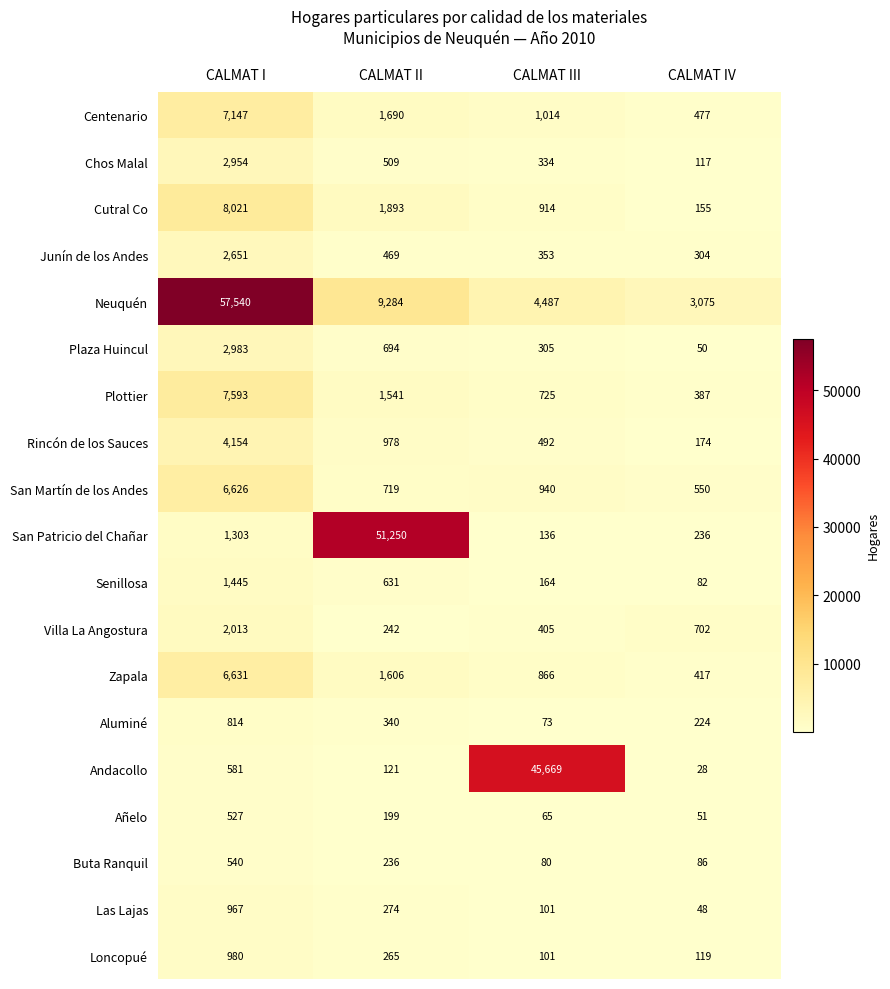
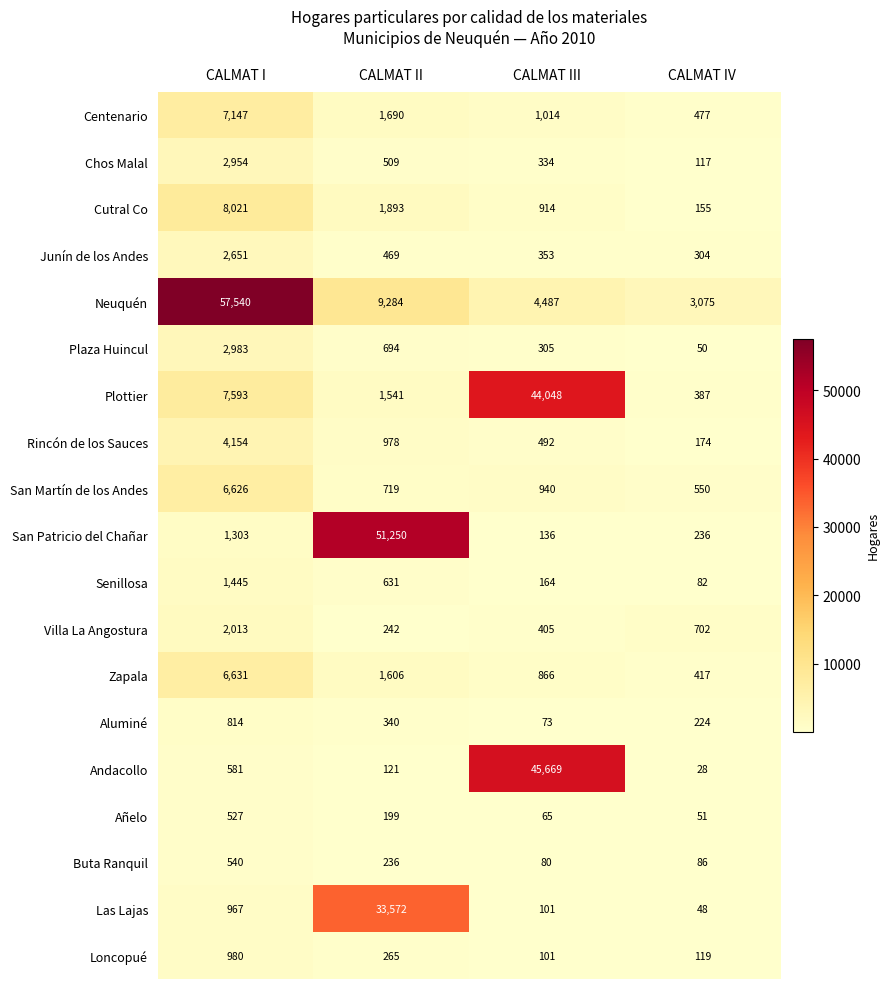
Plottier, CALMAT III: 725 -> 44,048
Las Lajas, CALMAT II: 274 -> 33,572
